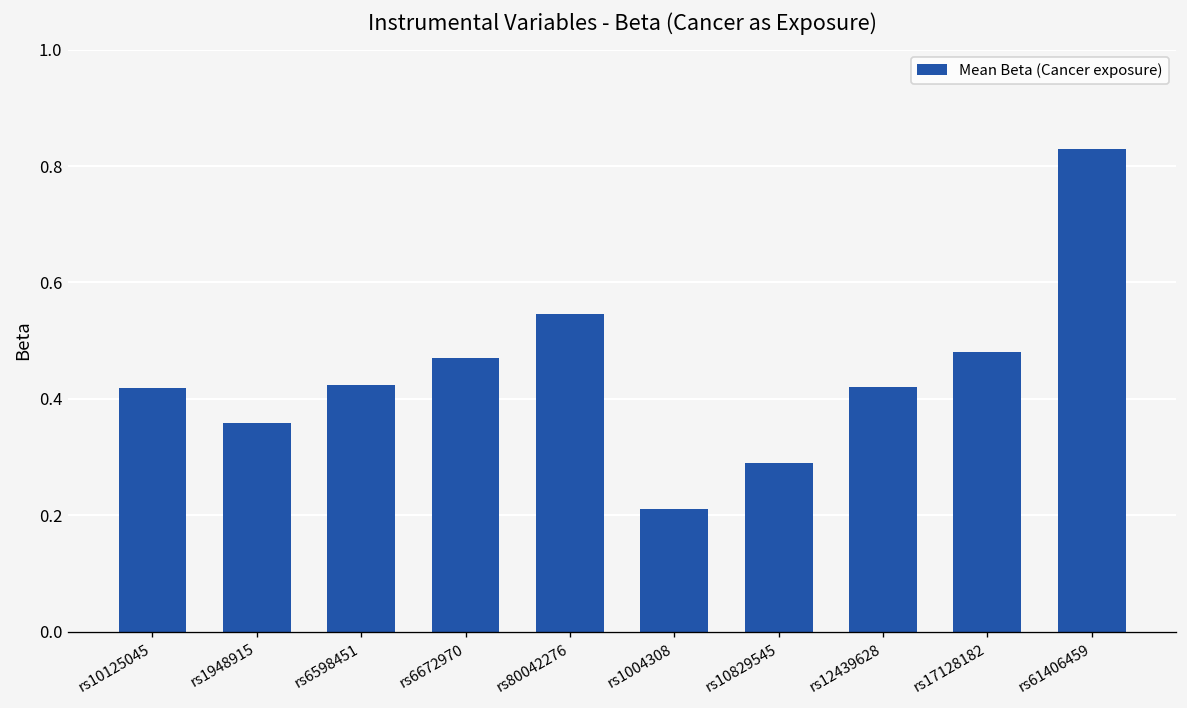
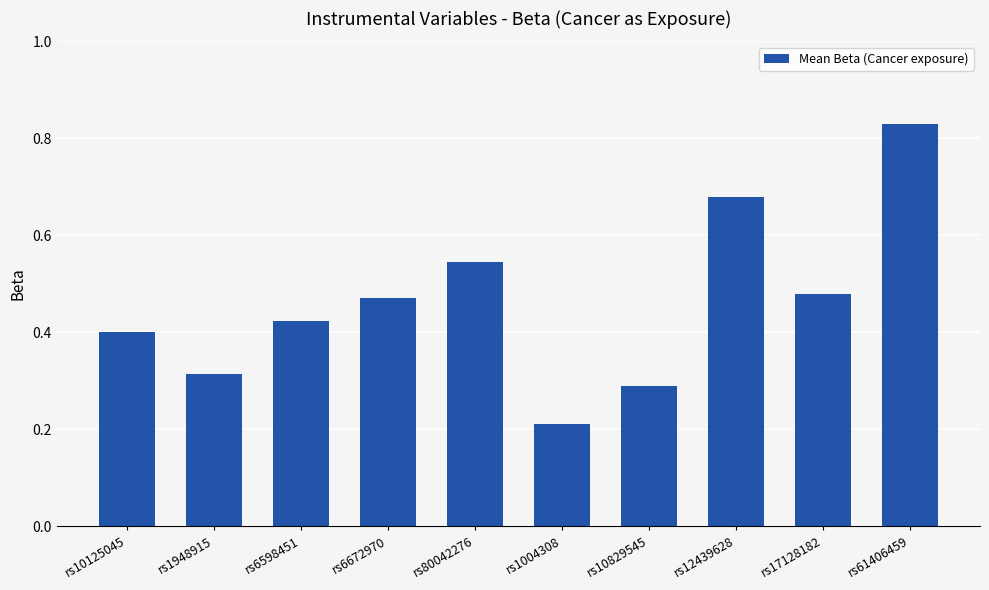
rs10125045: 0.42 -> 0.40
rs1948915: 0.36 -> 0.31
rs12439628: 0.42 -> 0.68
